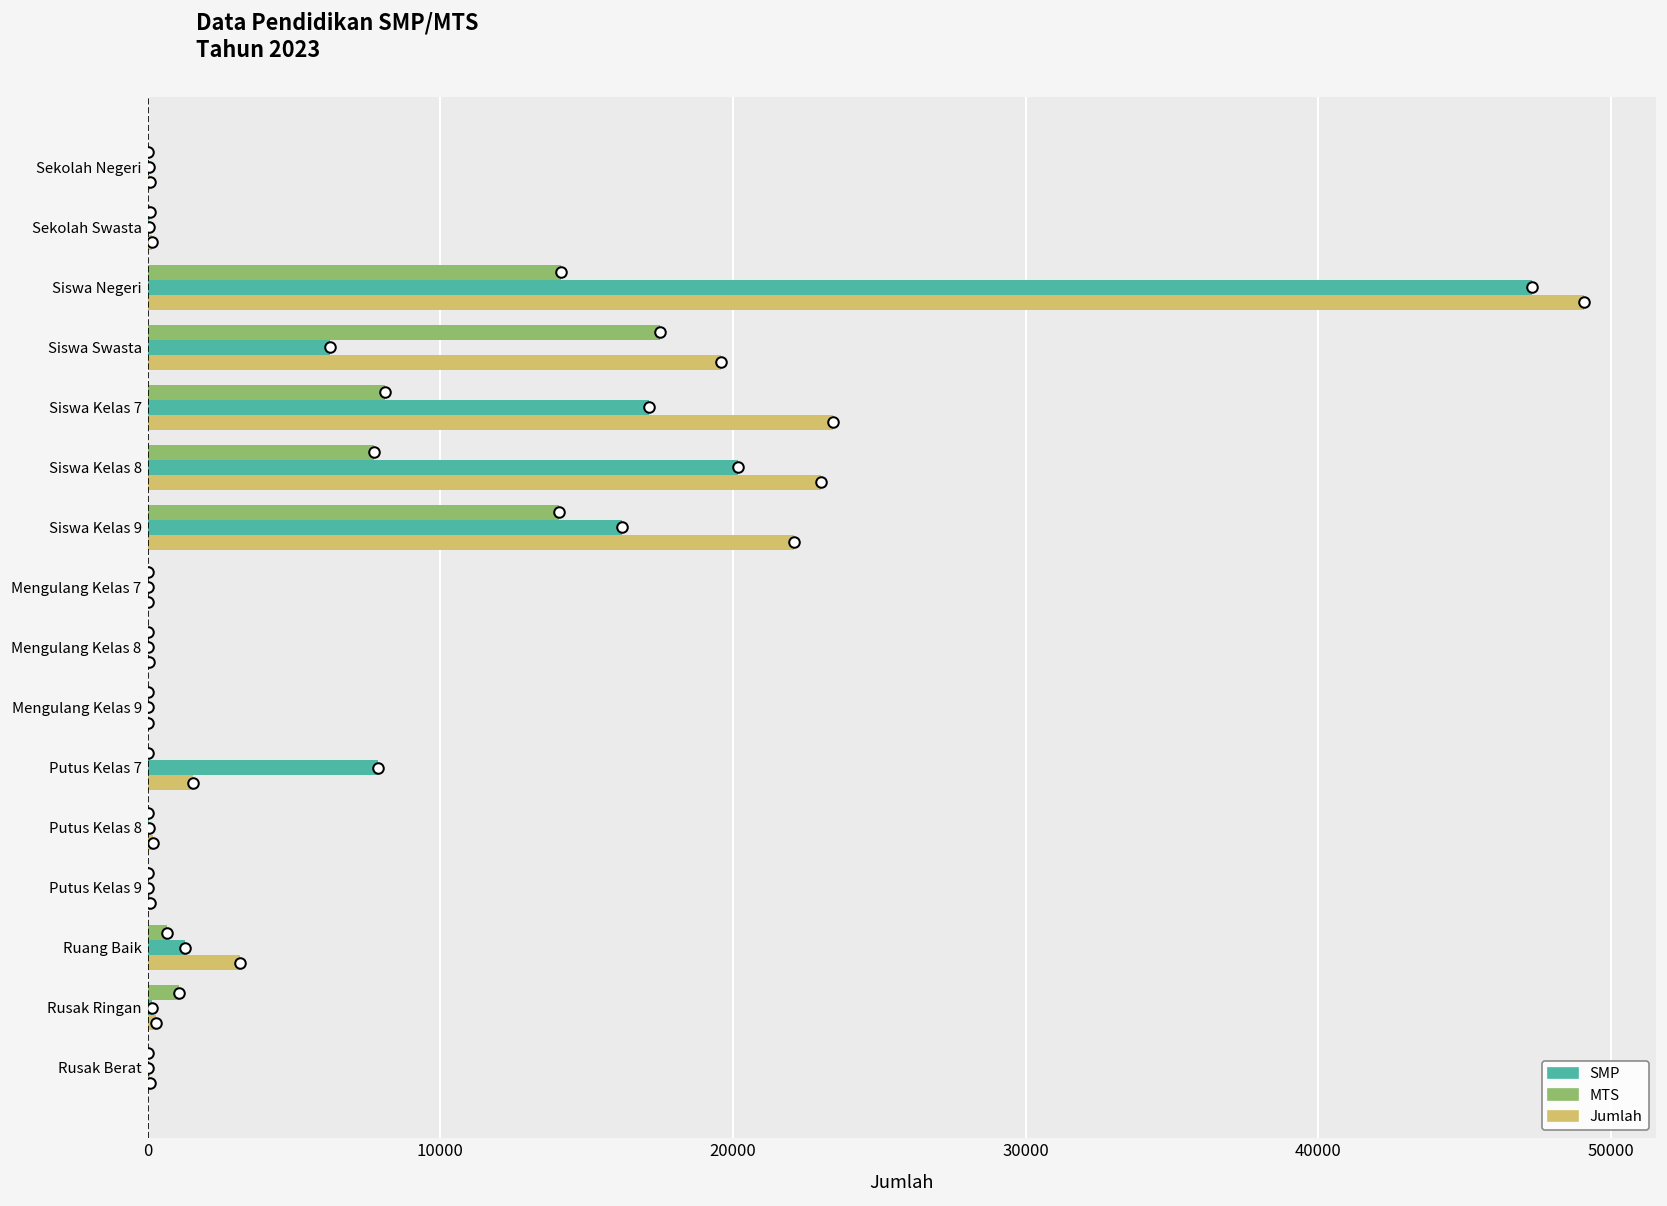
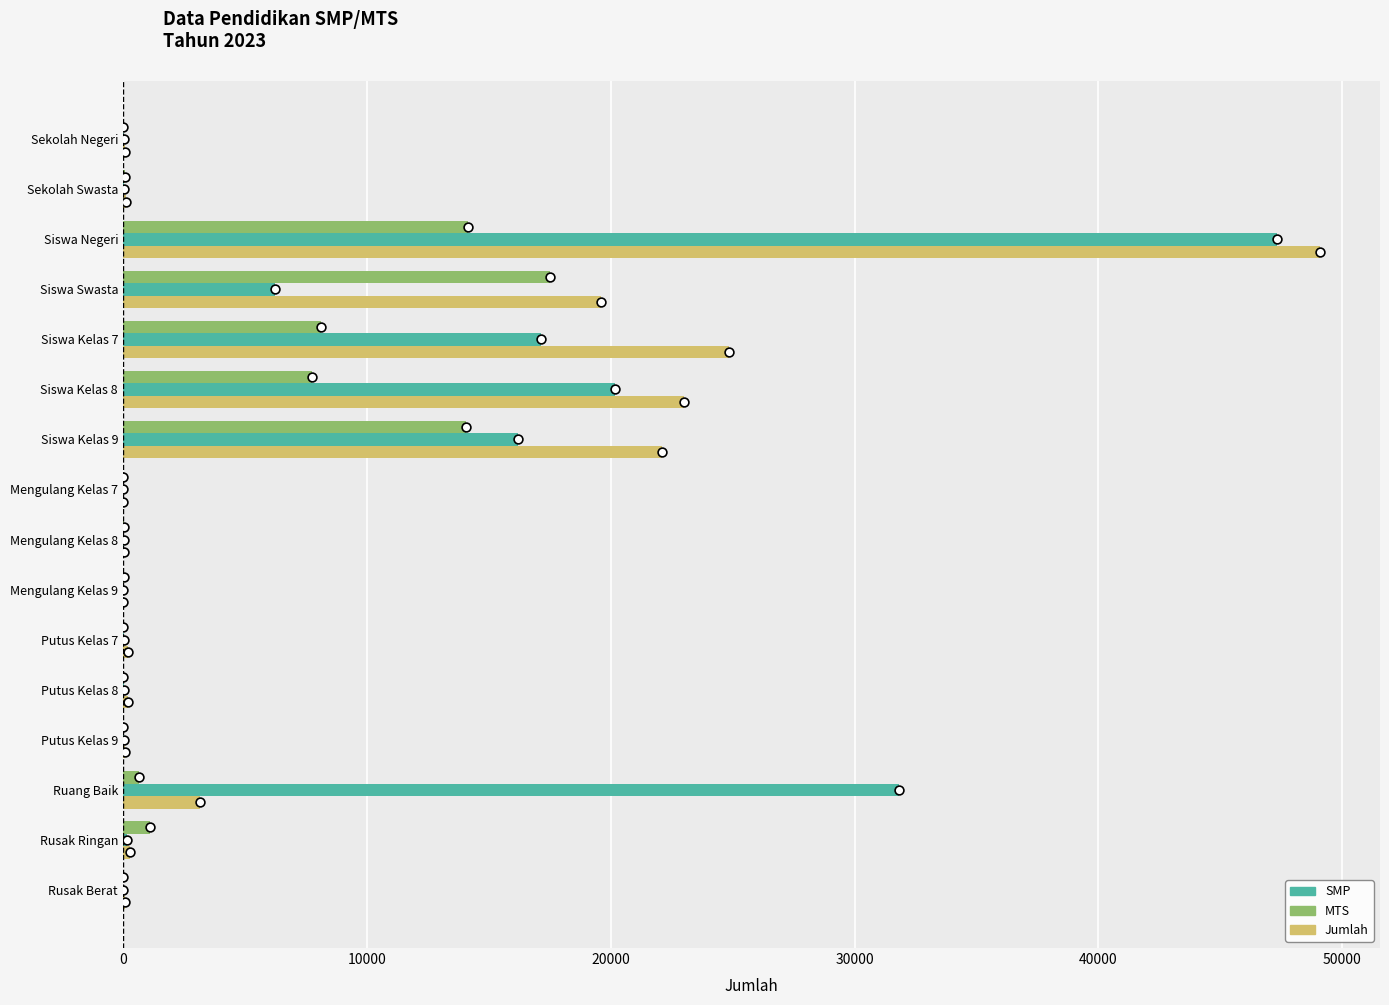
Jumlah, Siswa Kelas 7: 23400 -> 24800
SMP, Putus Kelas 7: 7900 -> 0
Jumlah, Putus Kelas 7: 1600 -> 200
SMP, Ruang Baik: 1300 -> 31800
